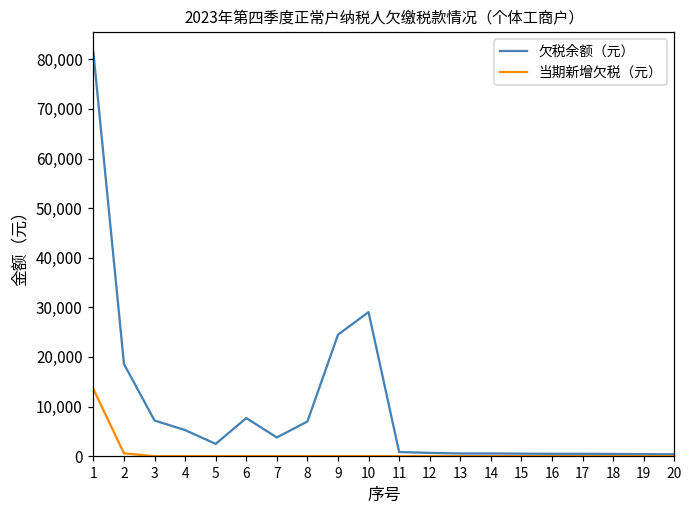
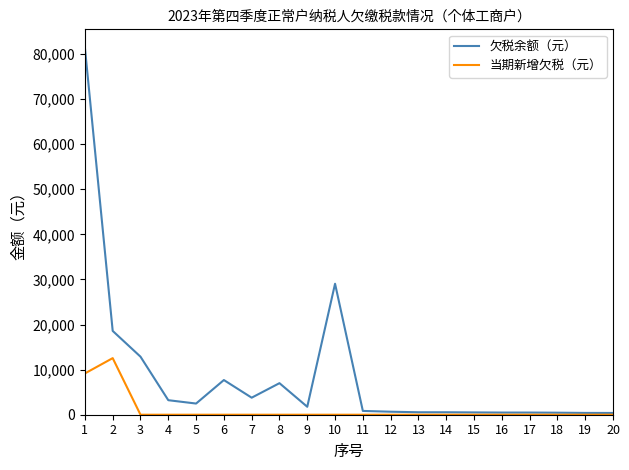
当期新增欠税（元）, 1: 14,000 -> 9,000
当期新增欠税（元）, 2: 1,000 -> 13,000
欠税余额（元）, 3: 7,000 -> 13,000
欠税余额（元）, 4: 5,000 -> 3,000
欠税余额（元）, 9: 24,000 -> 2,000
